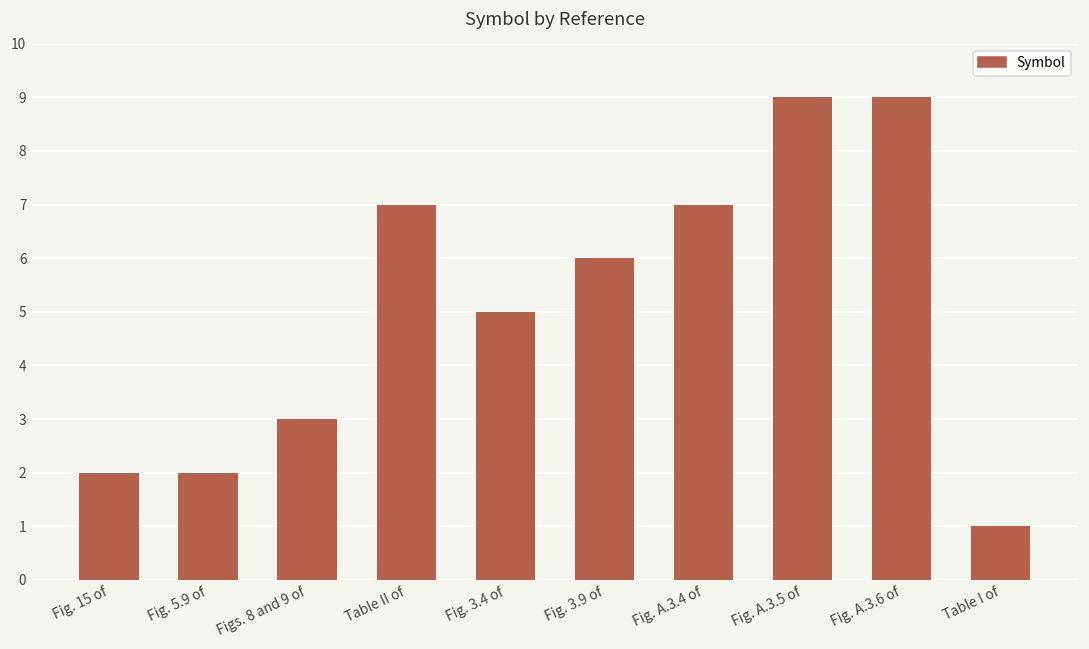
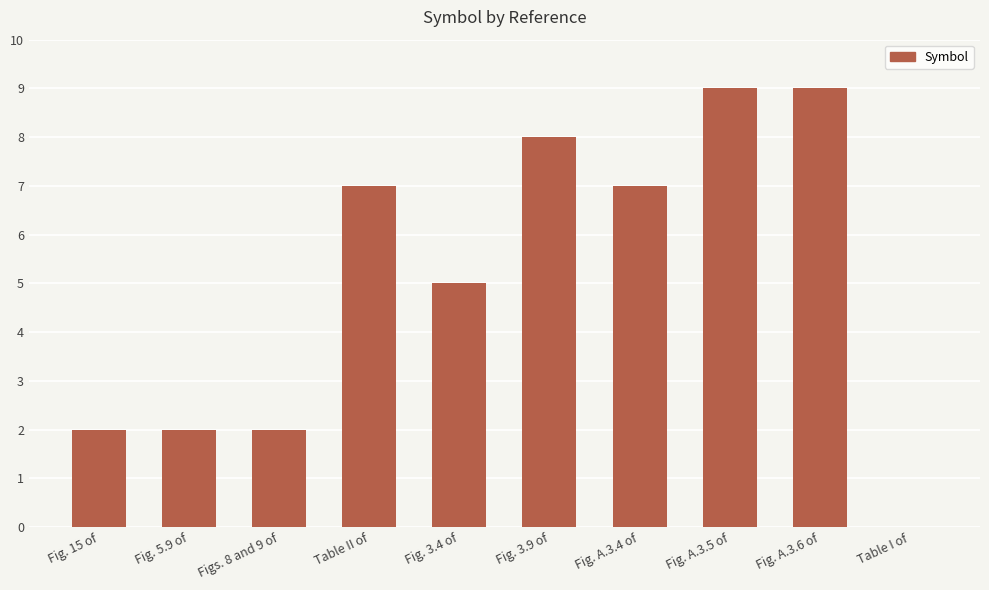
Figs. 8 and 9 of: 3 -> 2
Fig. 3.9 of: 6 -> 8
Table I of: 1 -> 0
